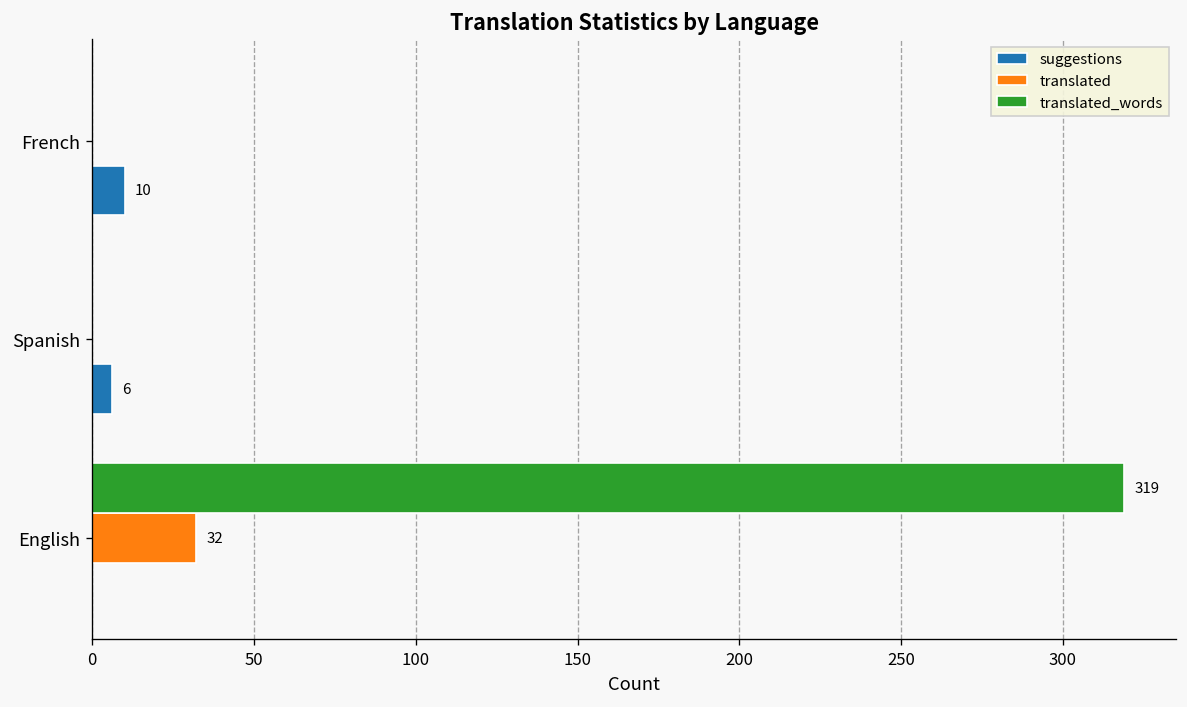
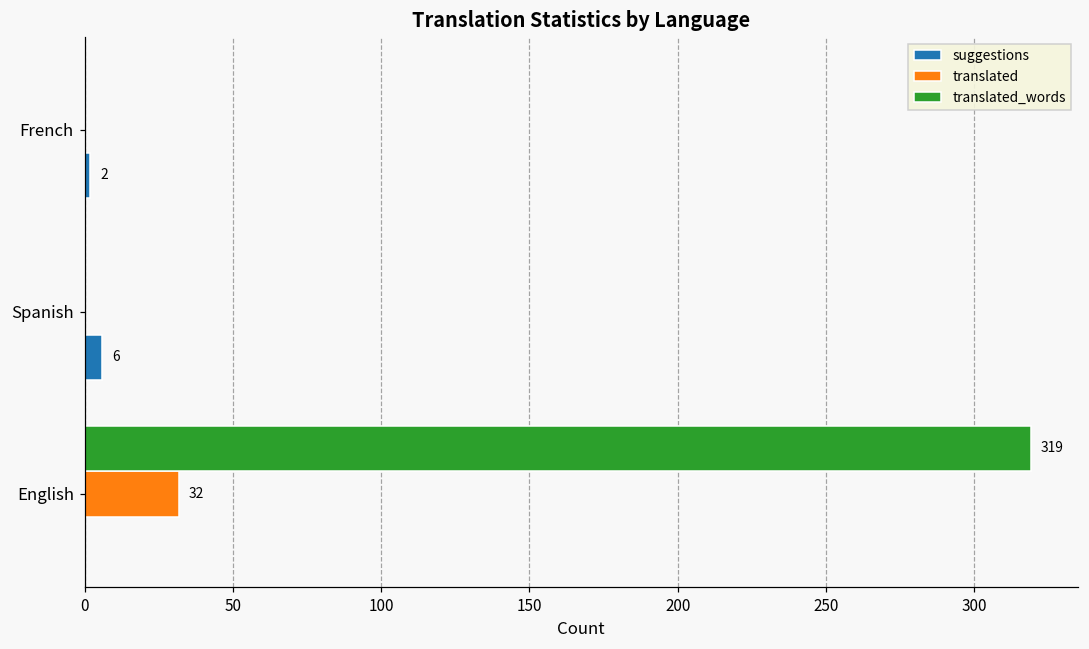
suggestions, French: 10 -> 2
